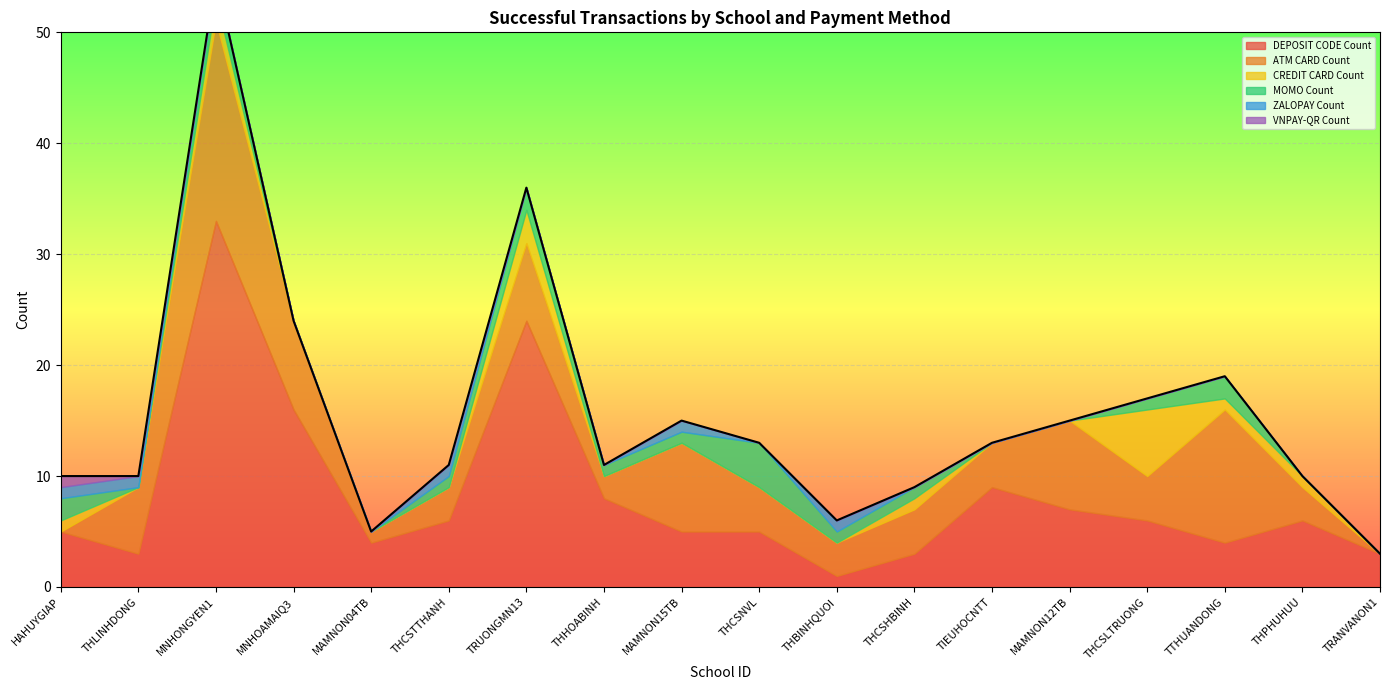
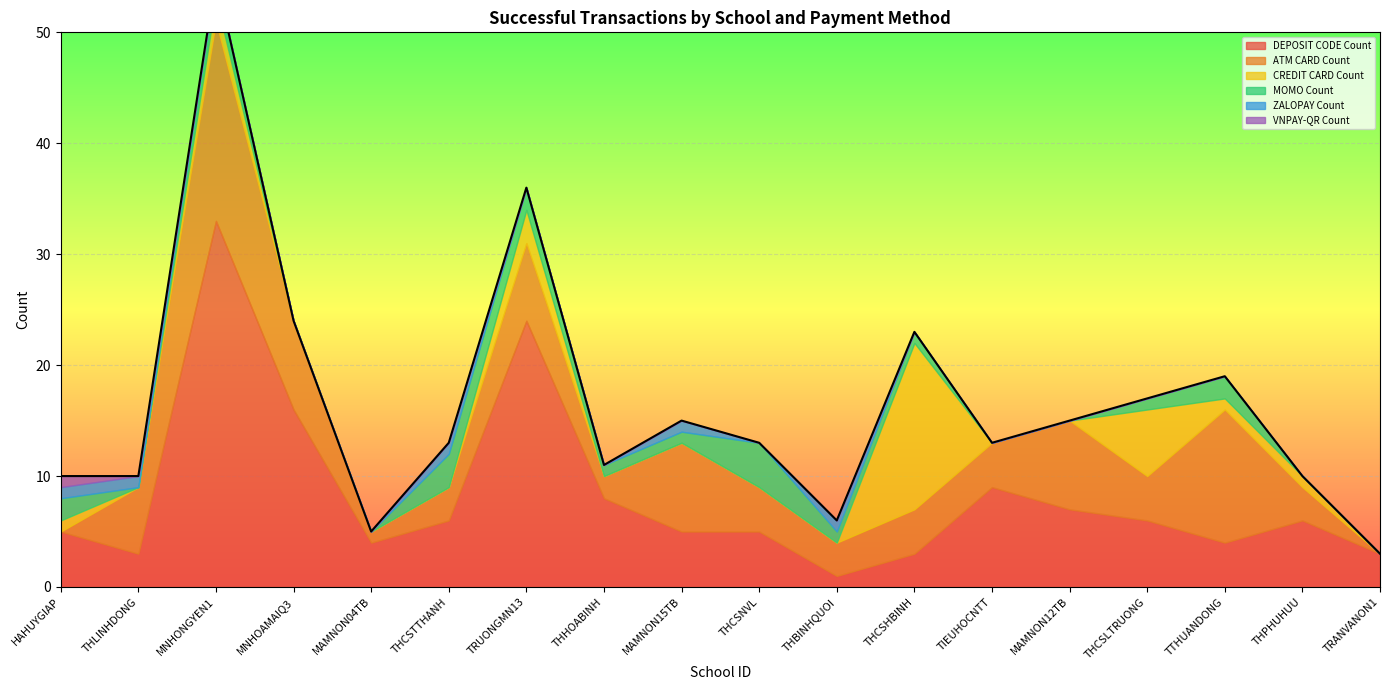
MOMO Count, THCSTTHANH: 1 -> 3
CREDIT CARD Count, THCSHBINH: 1 -> 15
